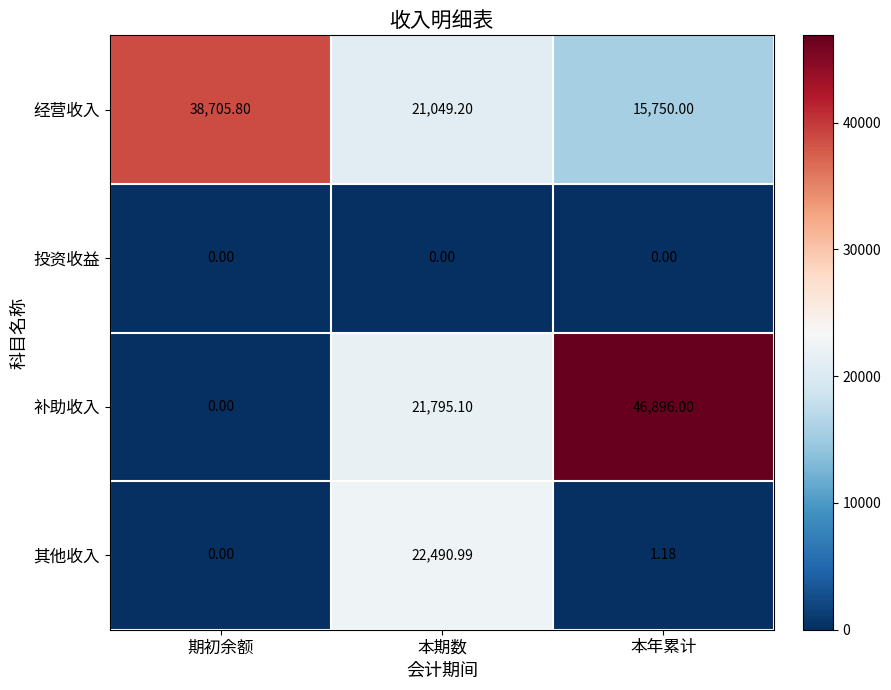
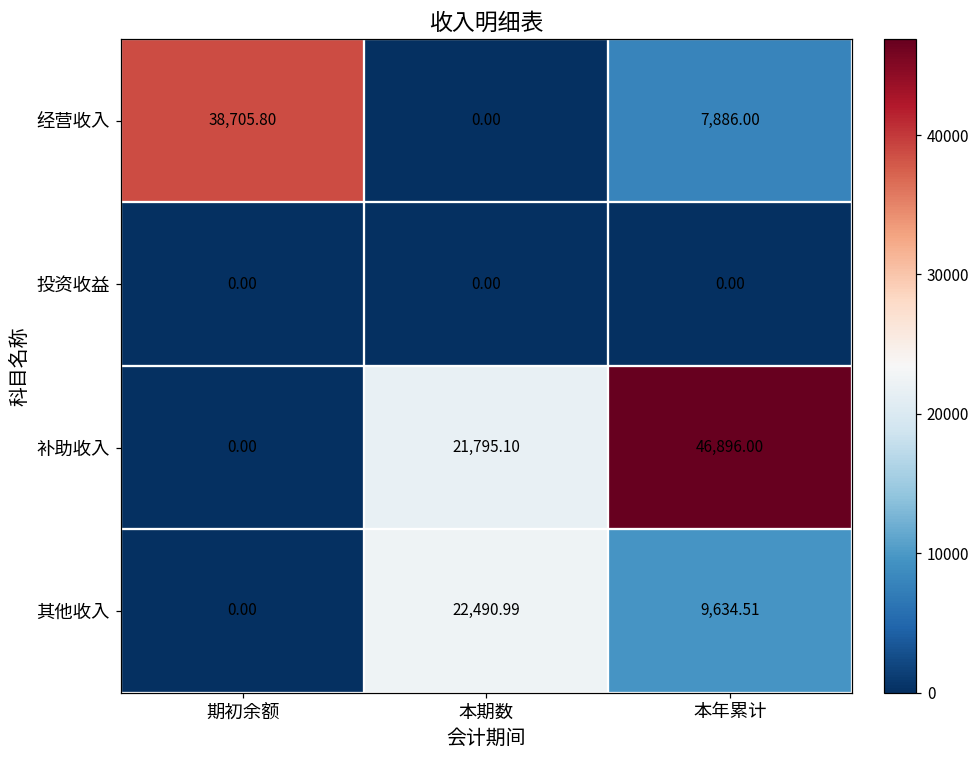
经营收入, 本期数: 21,049.20 -> 0.00
经营收入, 本年累计: 15,750.00 -> 7,886.00
其他收入, 本年累计: 1.18 -> 9,634.51
